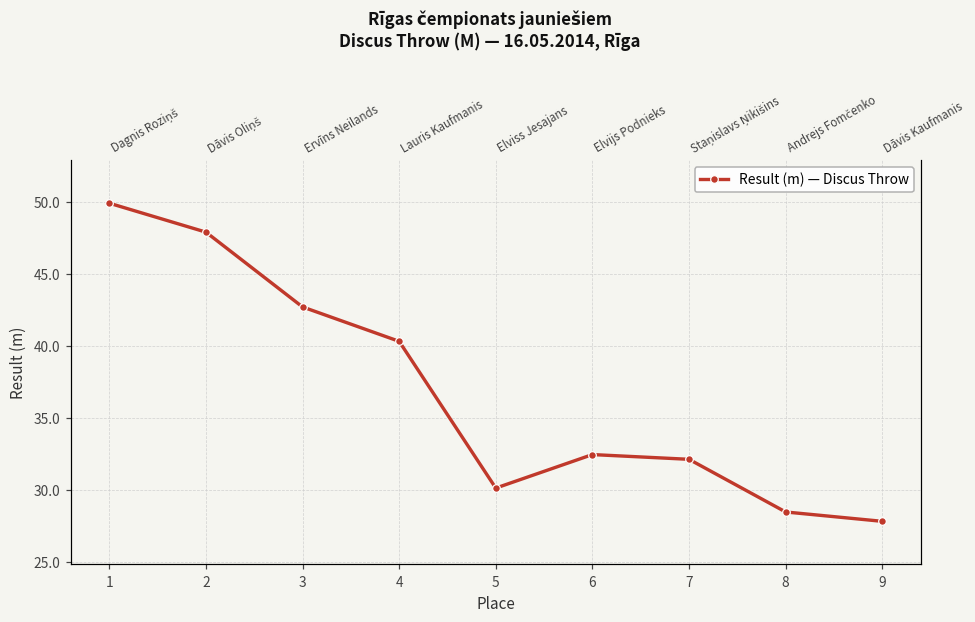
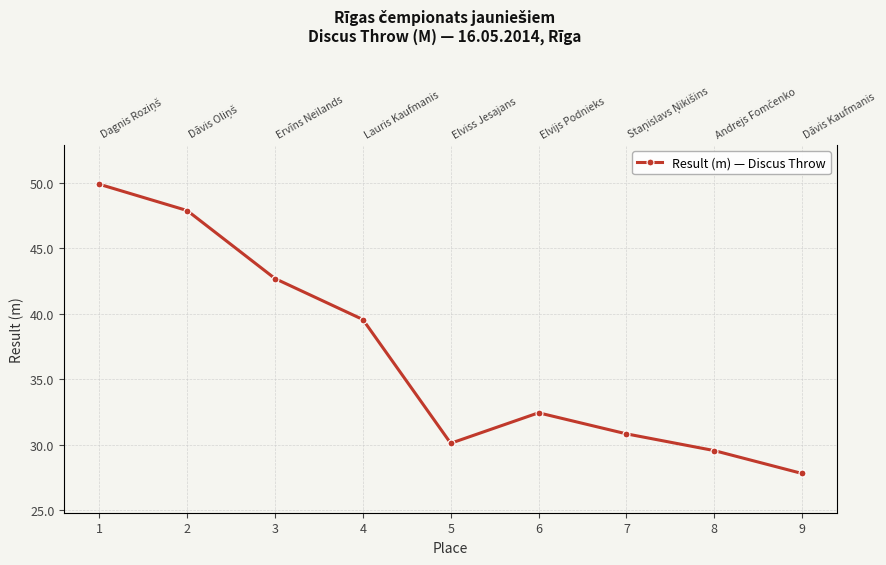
4: 40.3 -> 39.6
7: 32.1 -> 30.8
8: 28.5 -> 29.6
